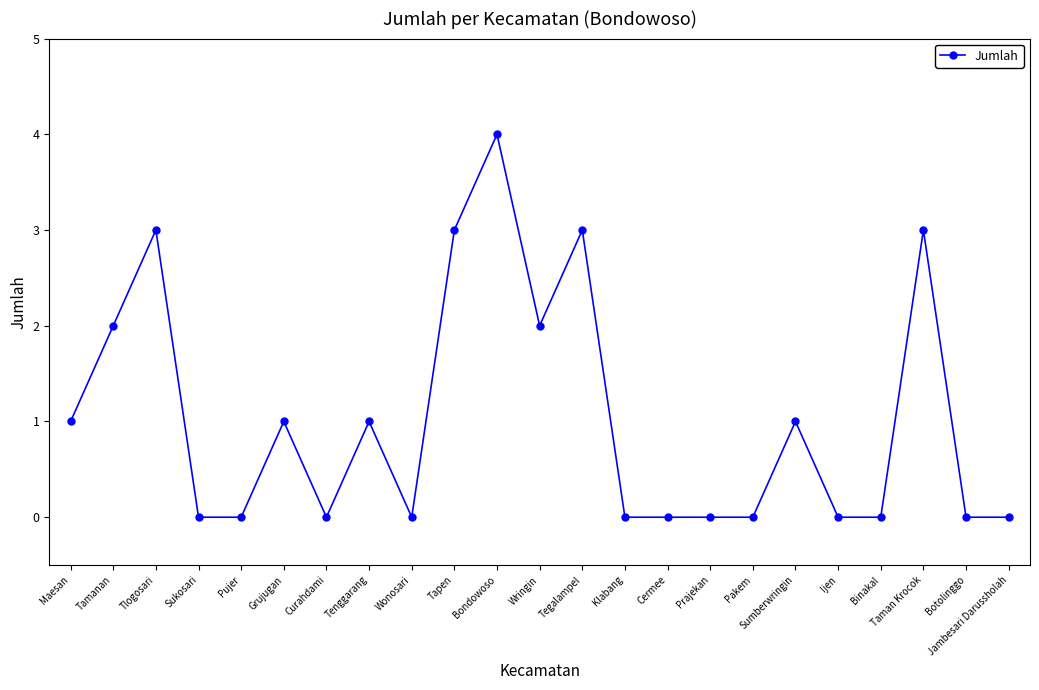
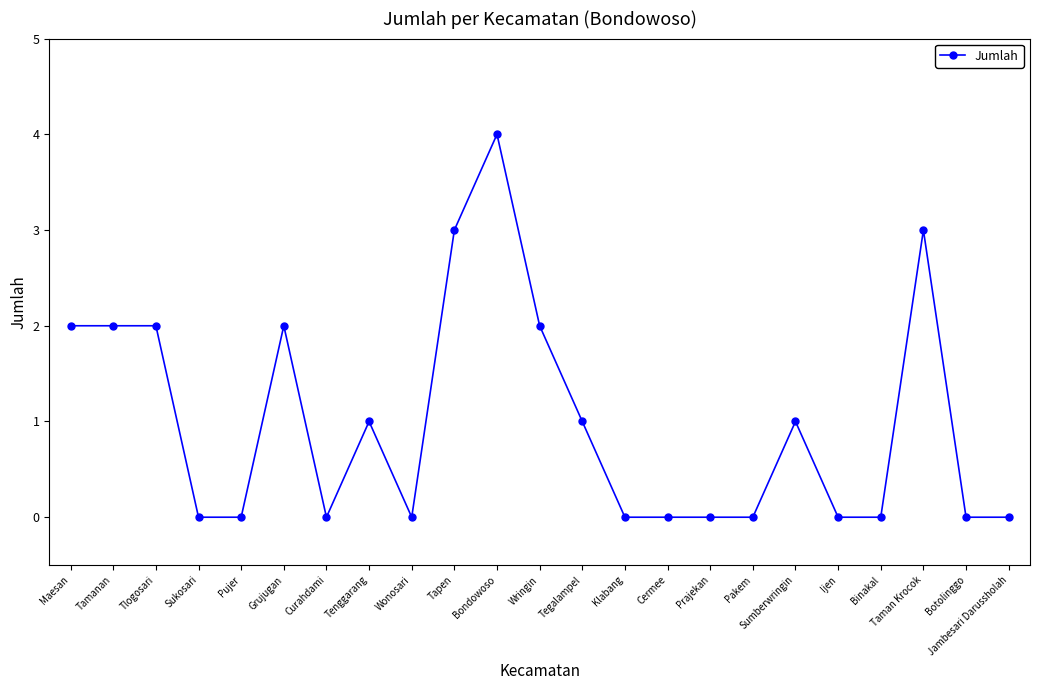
Maesan: 1 -> 2
Tlogosari: 3 -> 2
Grujugan: 1 -> 2
Tegalampel: 3 -> 1
